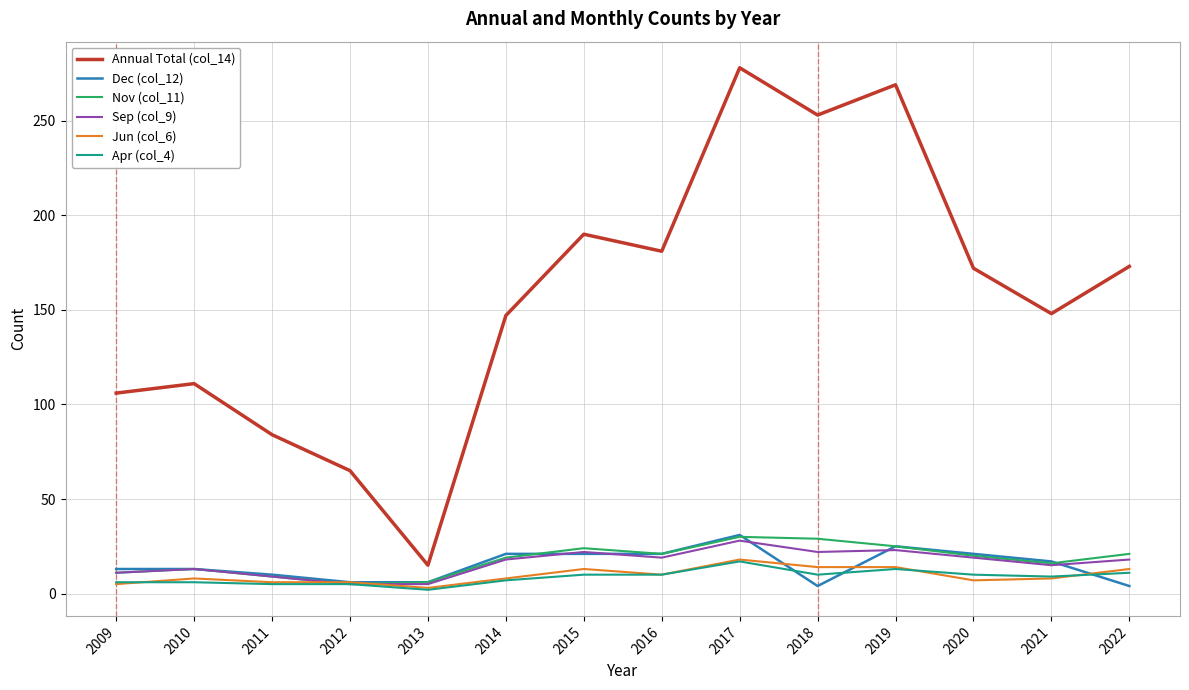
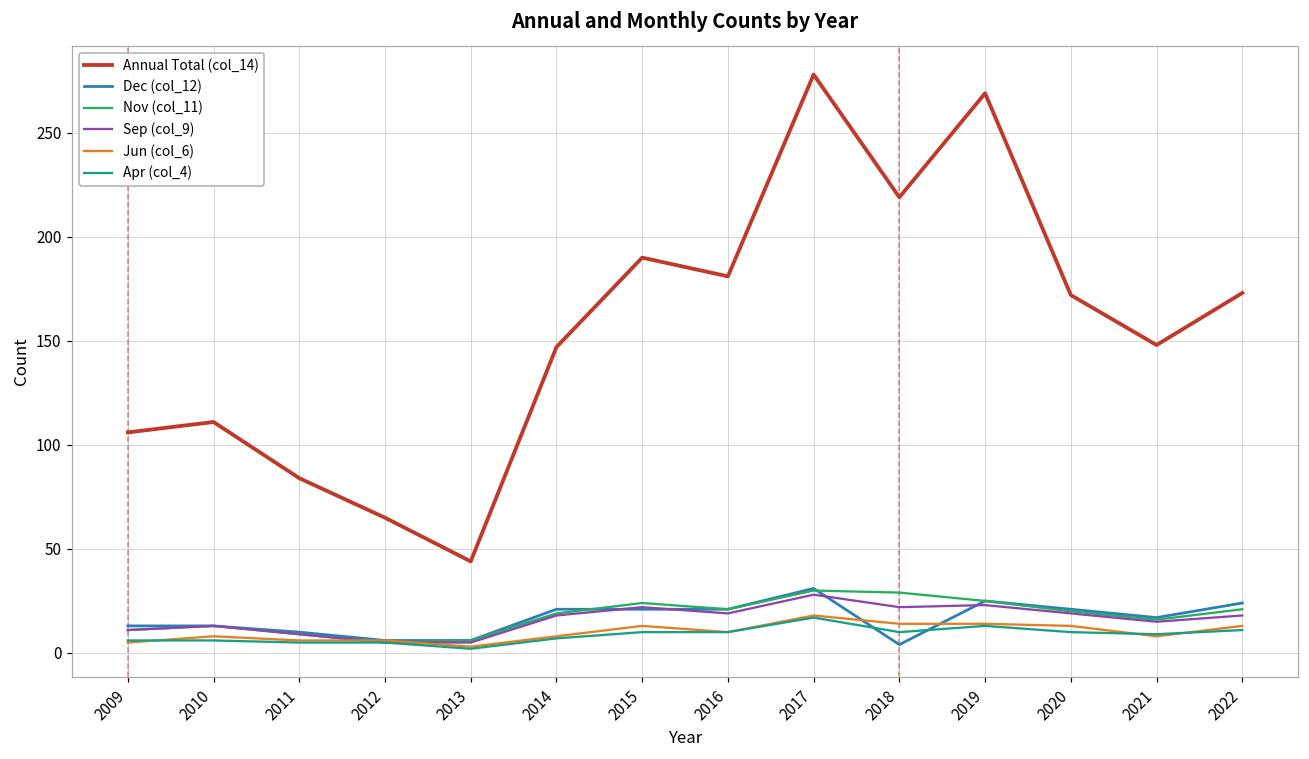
Annual Total (col_14), 2013: 15 -> 44
Annual Total (col_14), 2018: 253 -> 219
Jun (col_6), 2020: 7 -> 13
Dec (col_12), 2022: 4 -> 24
